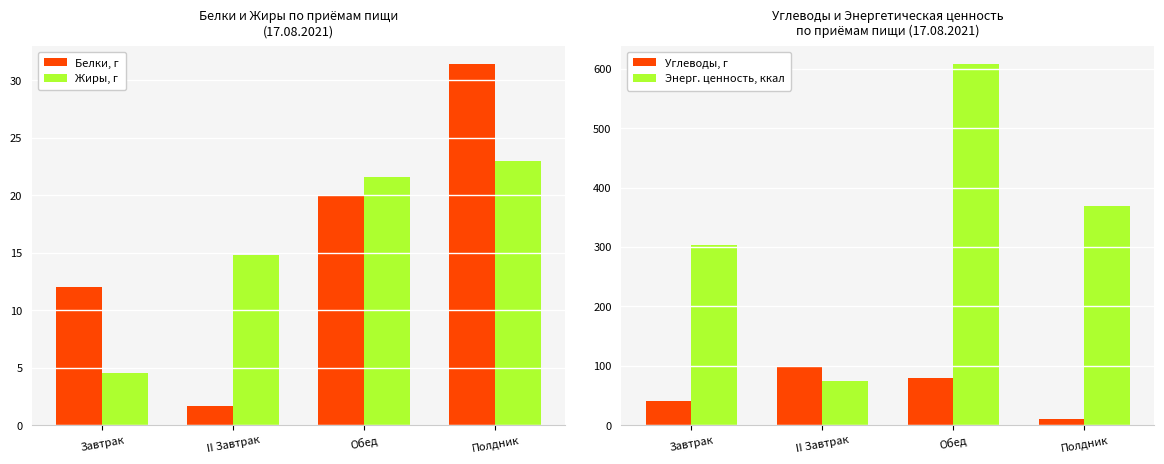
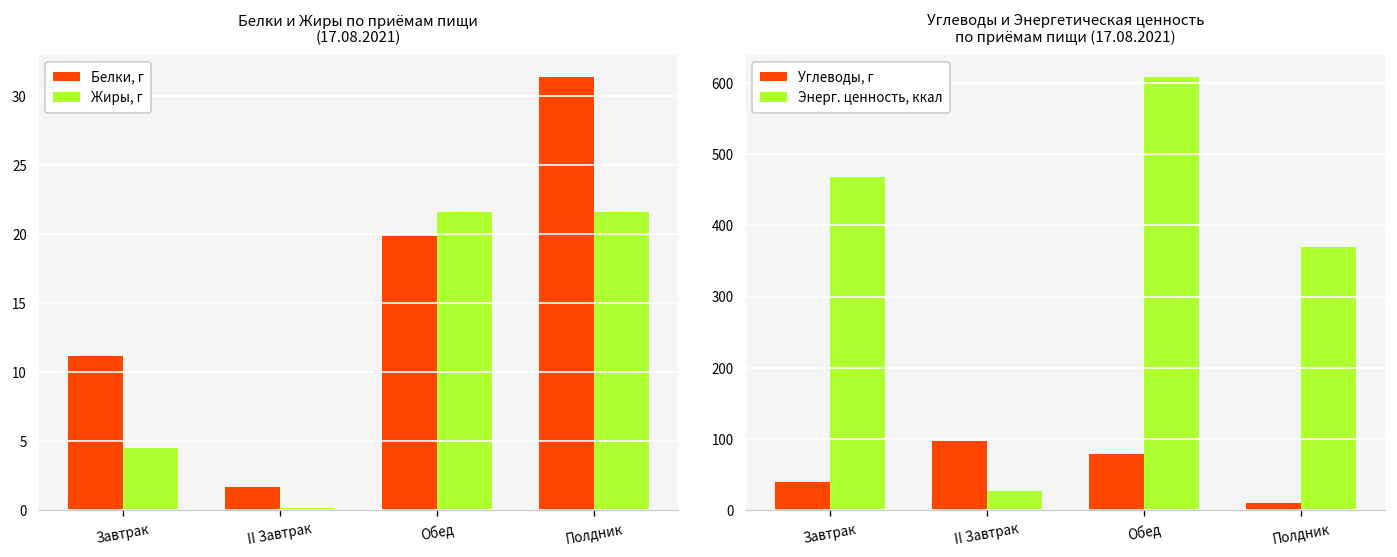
Белки и Жиры по приёмам пищи (17.08.2021), Белки, г, Завтрак: 12.0 -> 11.2
Белки и Жиры по приёмам пищи (17.08.2021), Жиры, г, II Завтрак: 14.8 -> 0.2
Белки и Жиры по приёмам пищи (17.08.2021), Жиры, г, Полдник: 23.0 -> 21.6
Углеводы и Энергетическая ценность по приёмам пищи (17.08.2021), Энерг. ценность, ккал, Завтрак: 300 -> 470
Углеводы и Энергетическая ценность по приёмам пищи (17.08.2021), Энерг. ценность, ккал, II Завтрак: 80 -> 30
